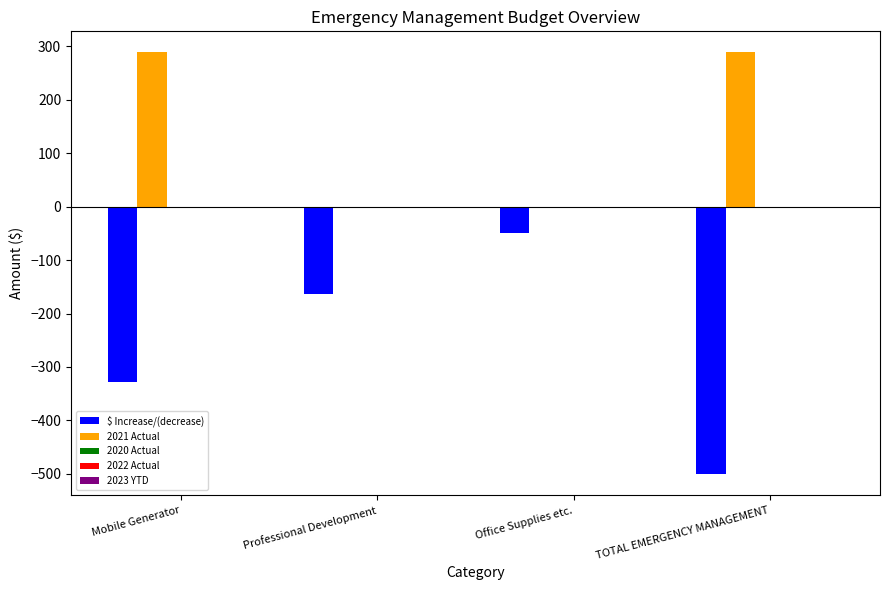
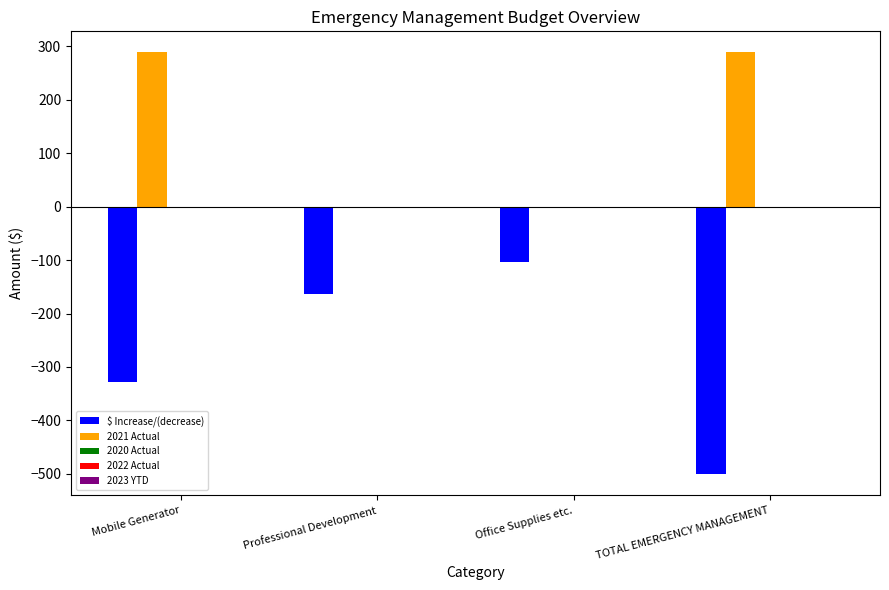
$ Increase/(decrease), Office Supplies etc.: -50 -> -100
